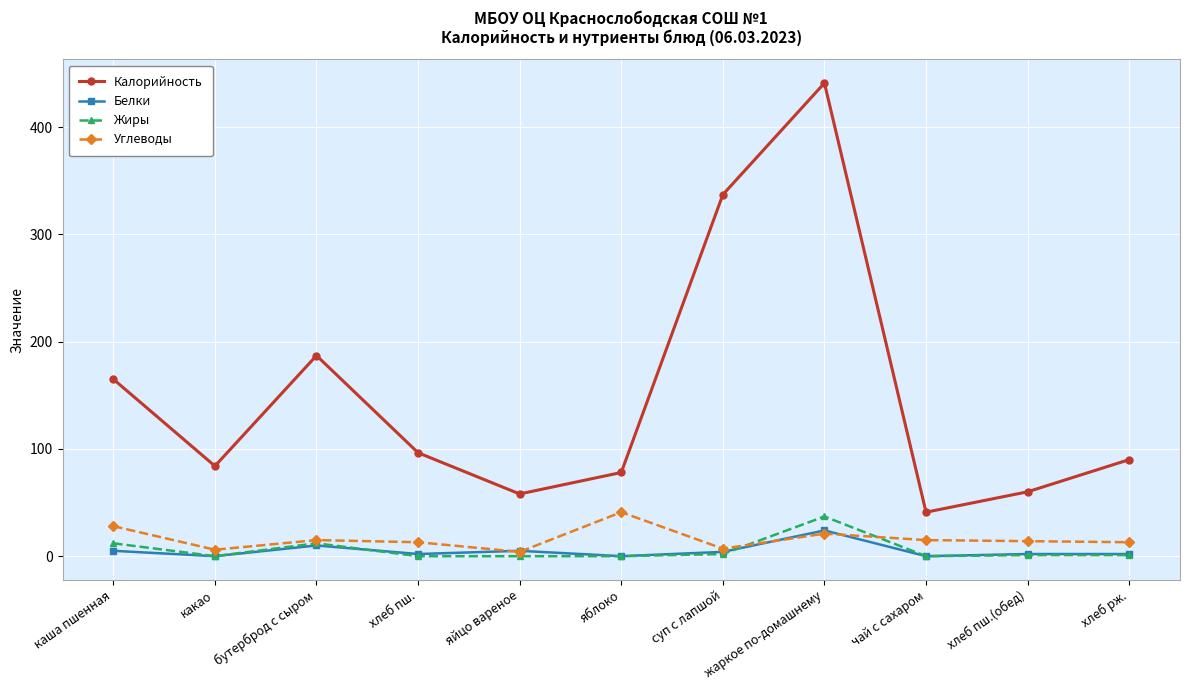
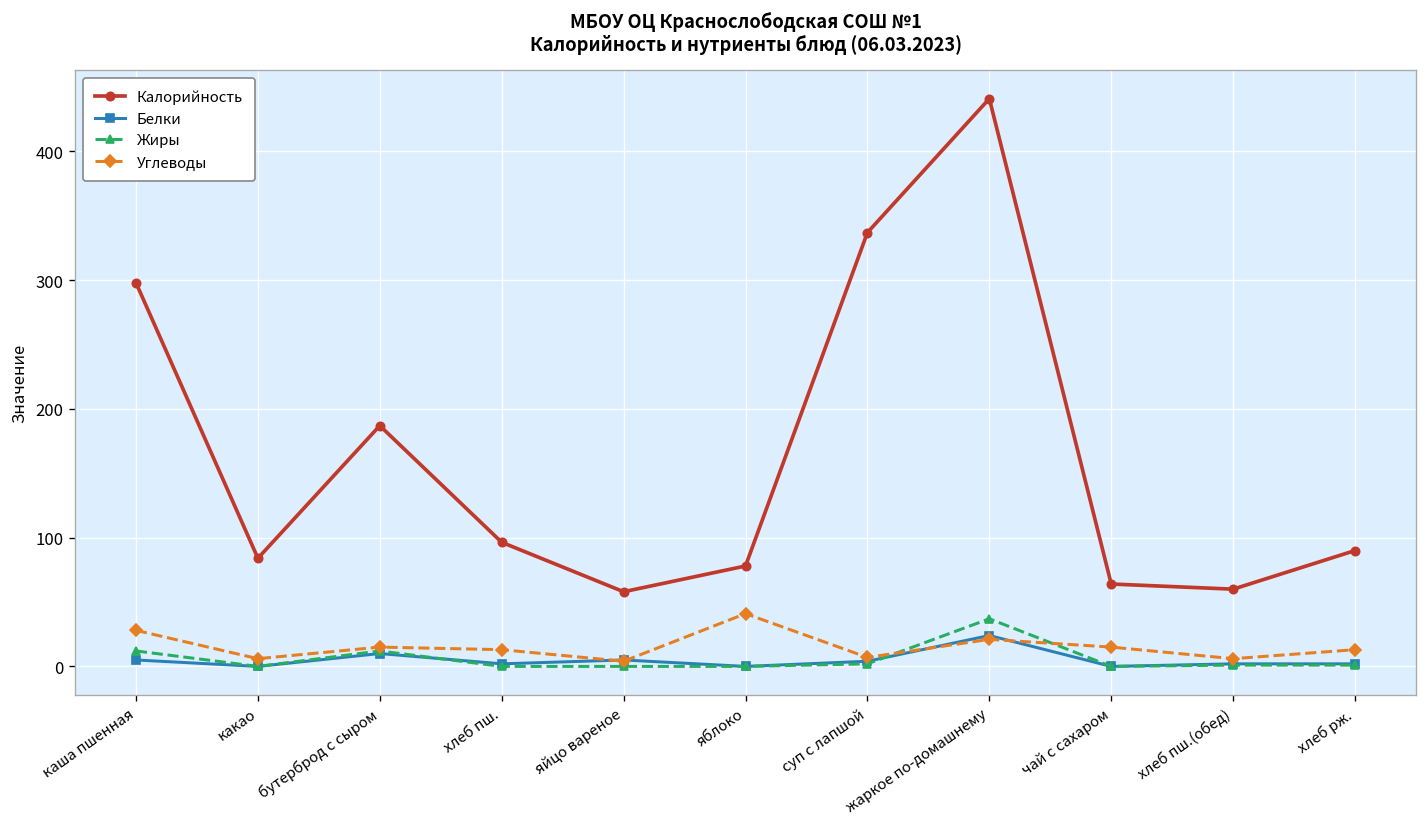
Калорийность, каша пшенная: 165 -> 298
Калорийность, чай с сахаром: 41 -> 64
Углеводы, хлеб пш.(обед): 14 -> 6
